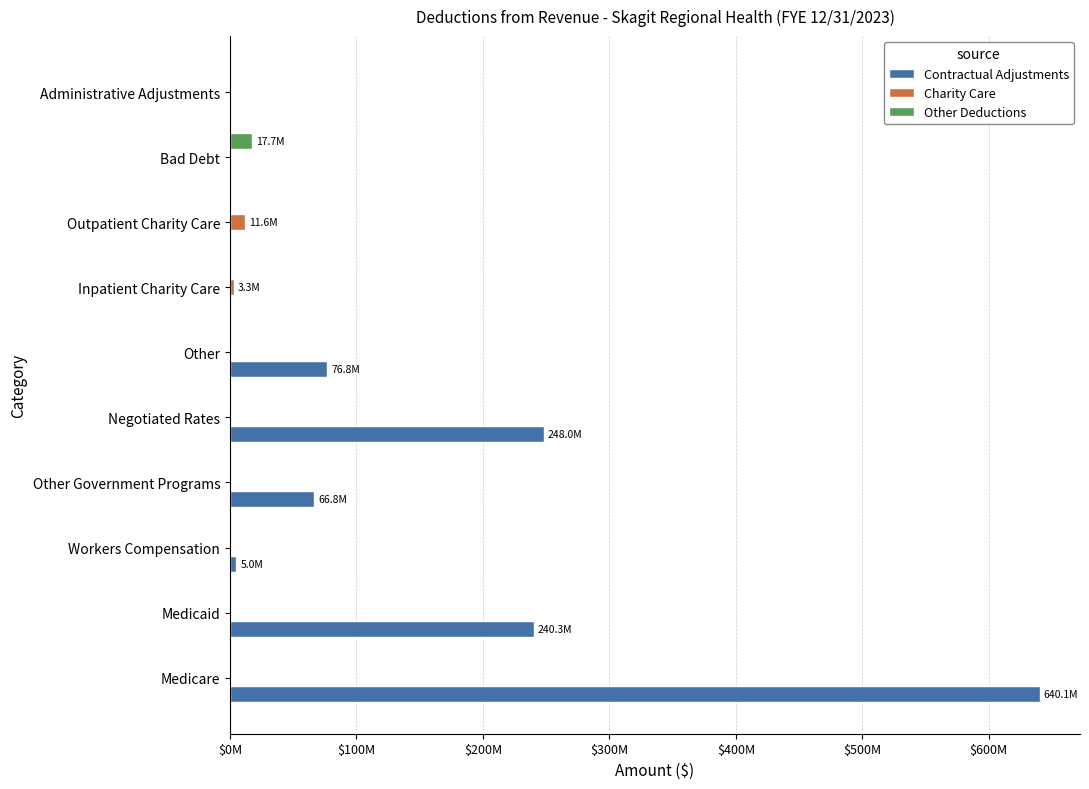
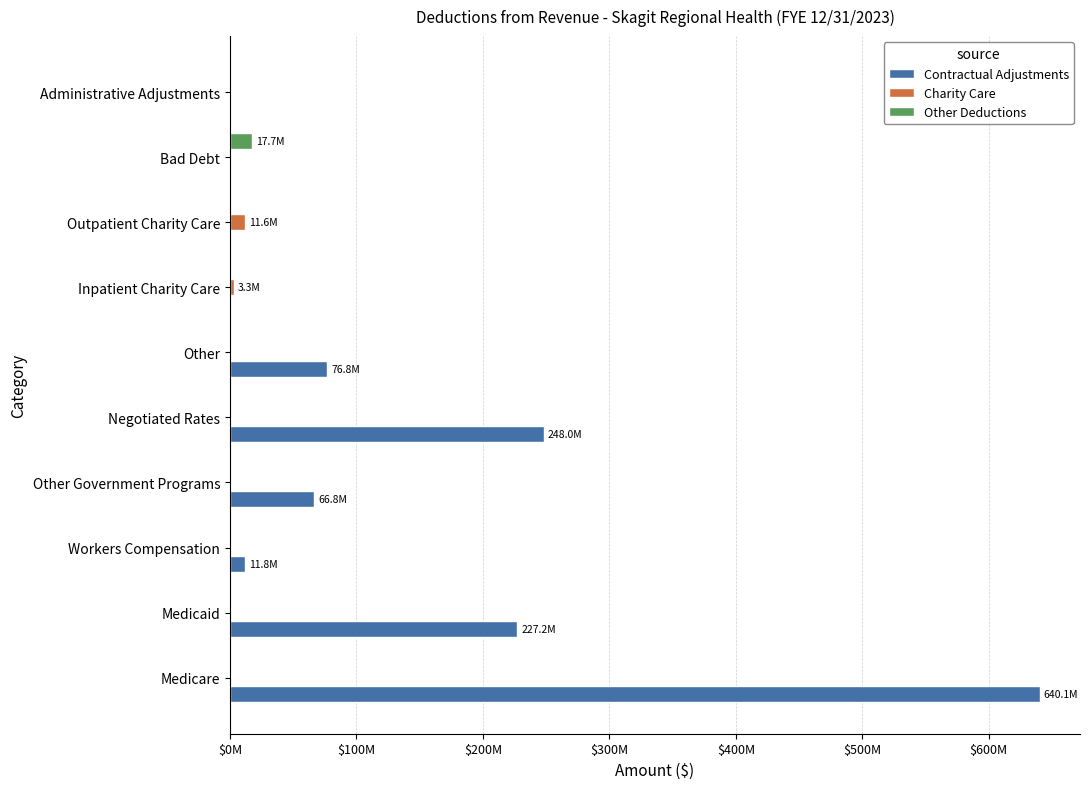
Contractual Adjustments, Workers Compensation: 5.0M -> 11.8M
Contractual Adjustments, Medicaid: 240.3M -> 227.2M
